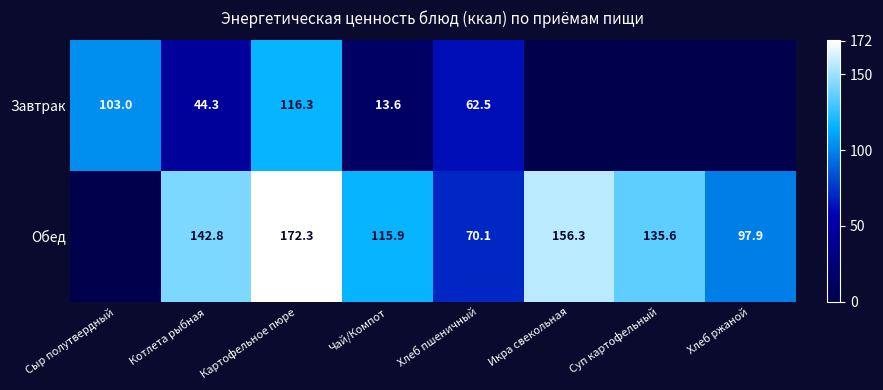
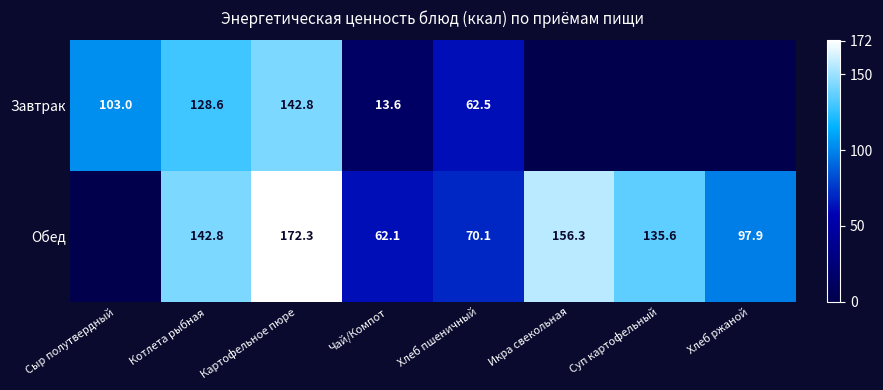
Завтрак, Котлета рыбная: 44.3 -> 128.6
Завтрак, Картофельное пюре: 116.3 -> 142.8
Обед, Чай/Компот: 115.9 -> 62.1
